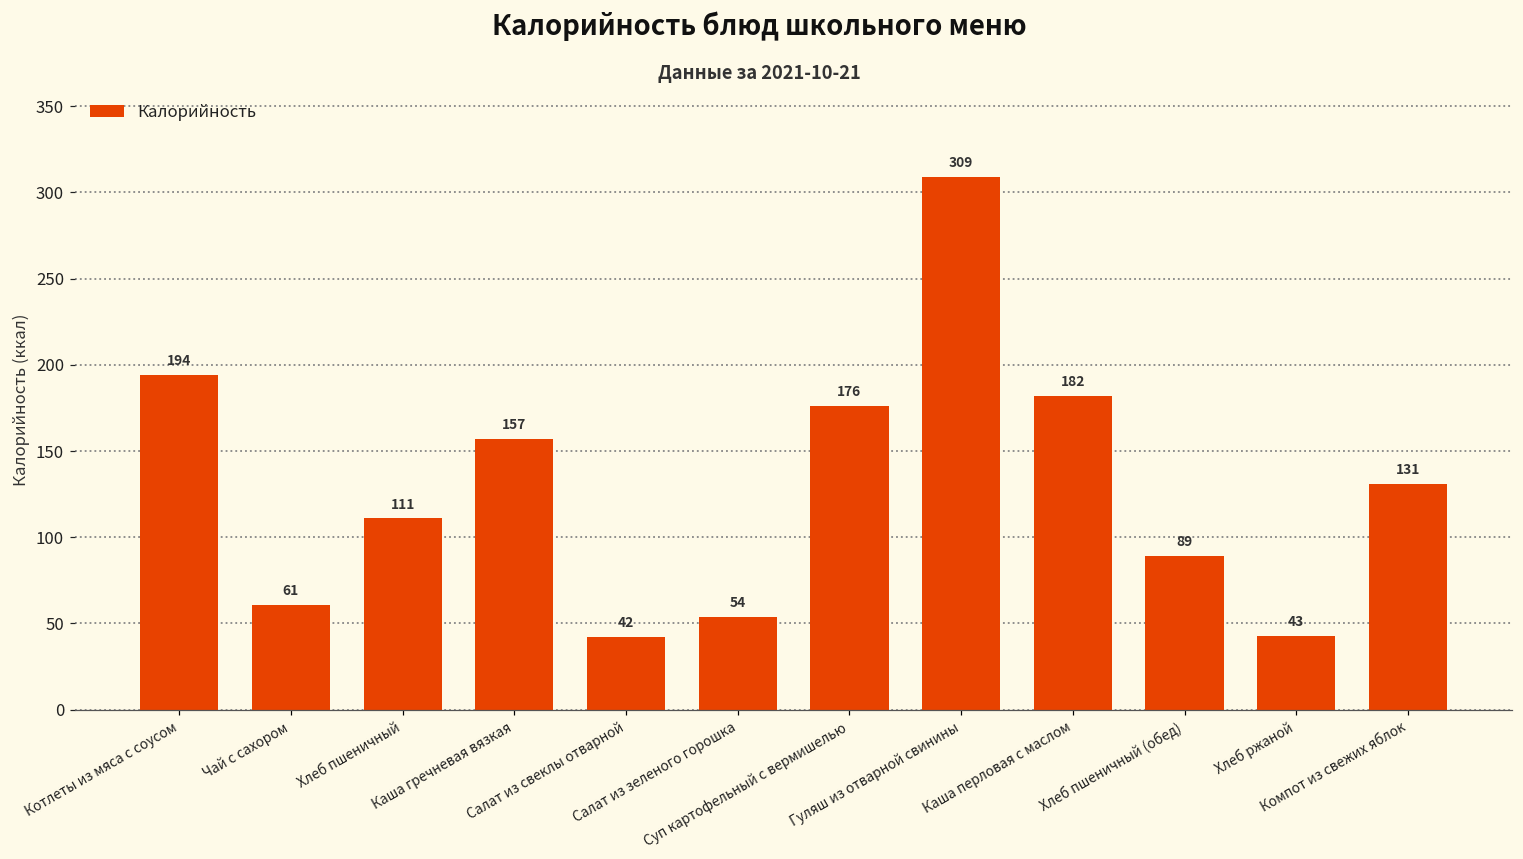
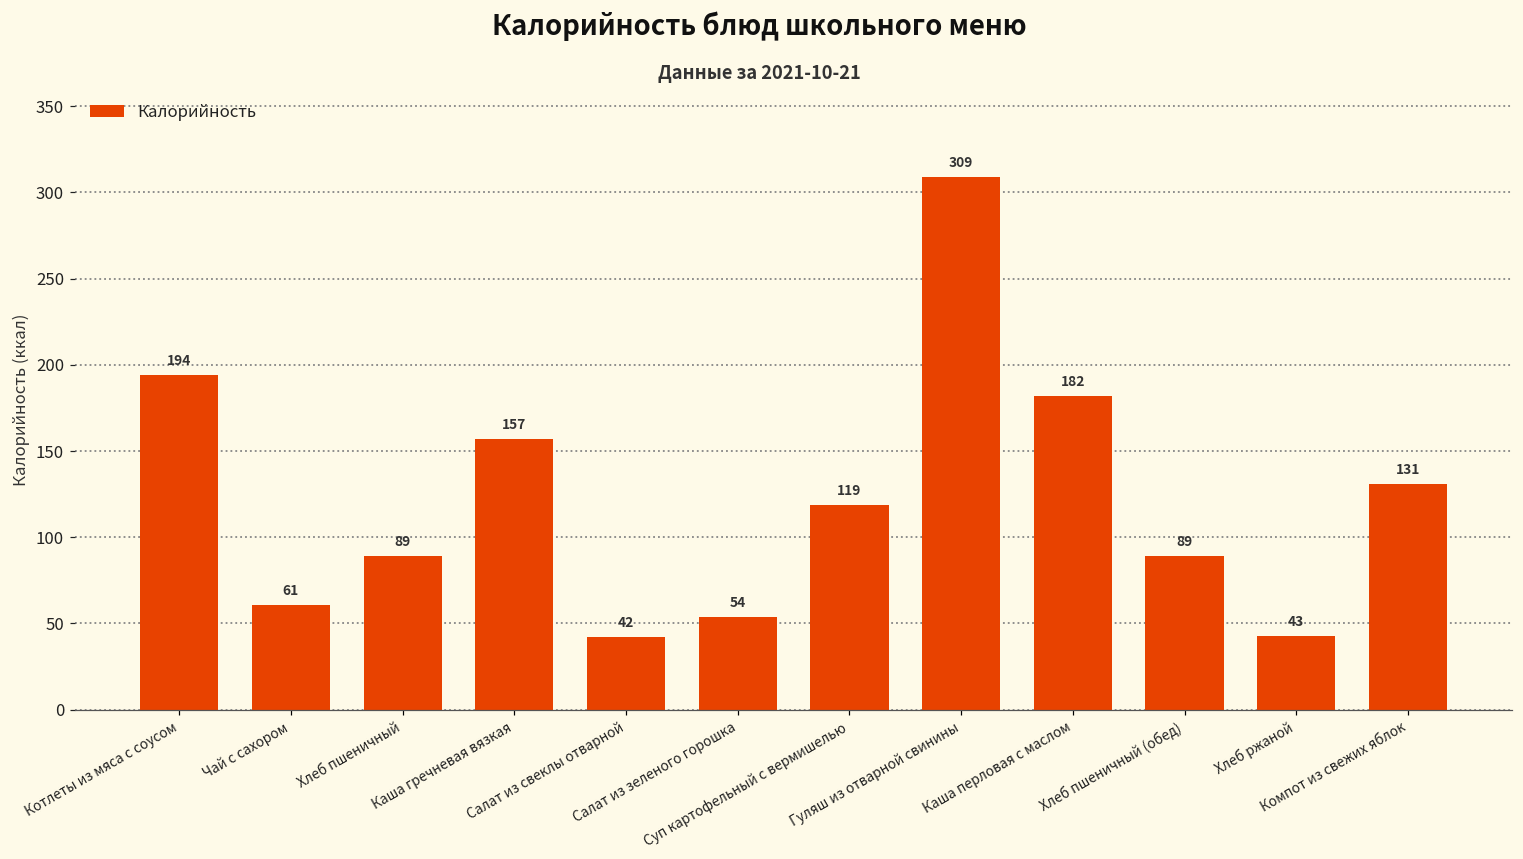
Хлеб пшеничный: 111 -> 89
Суп картофельный с вермишелью: 176 -> 119
